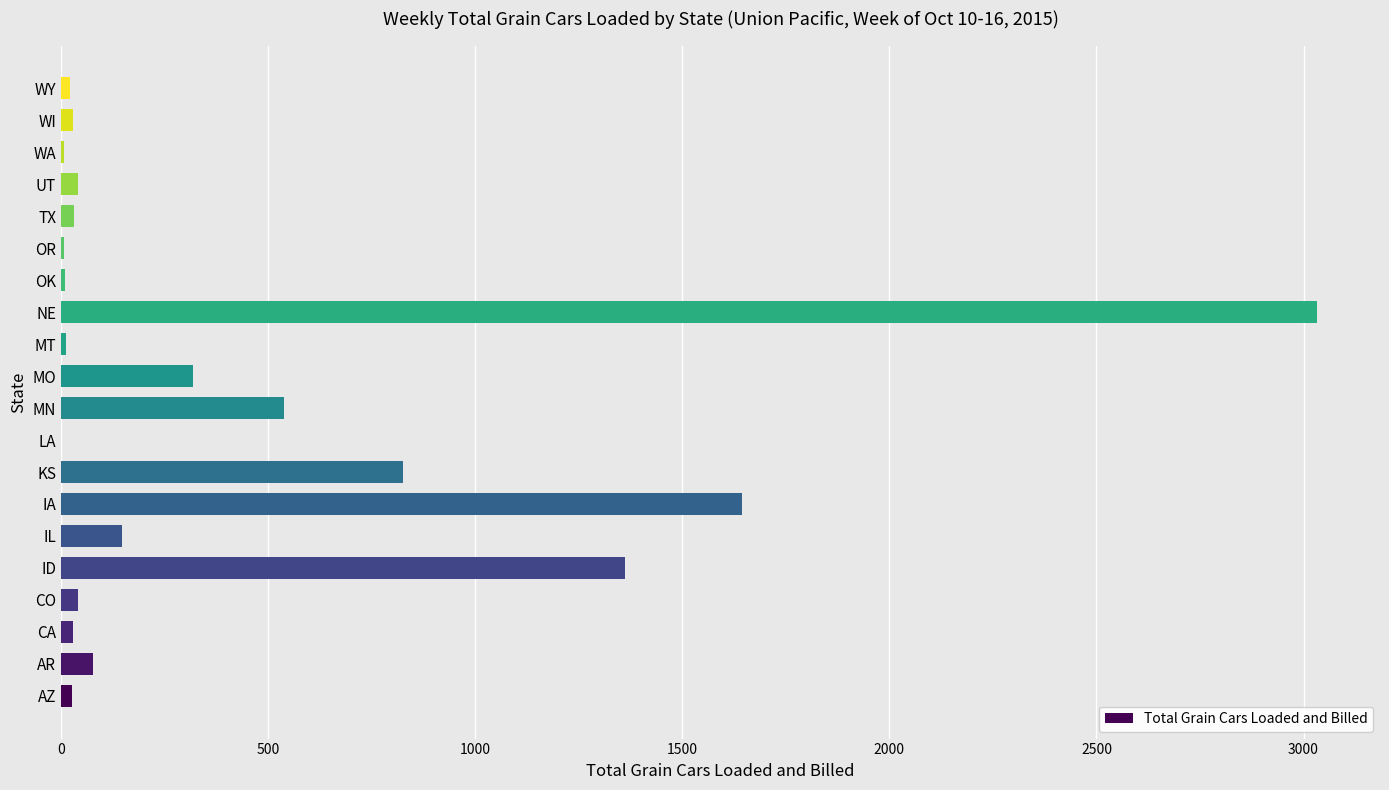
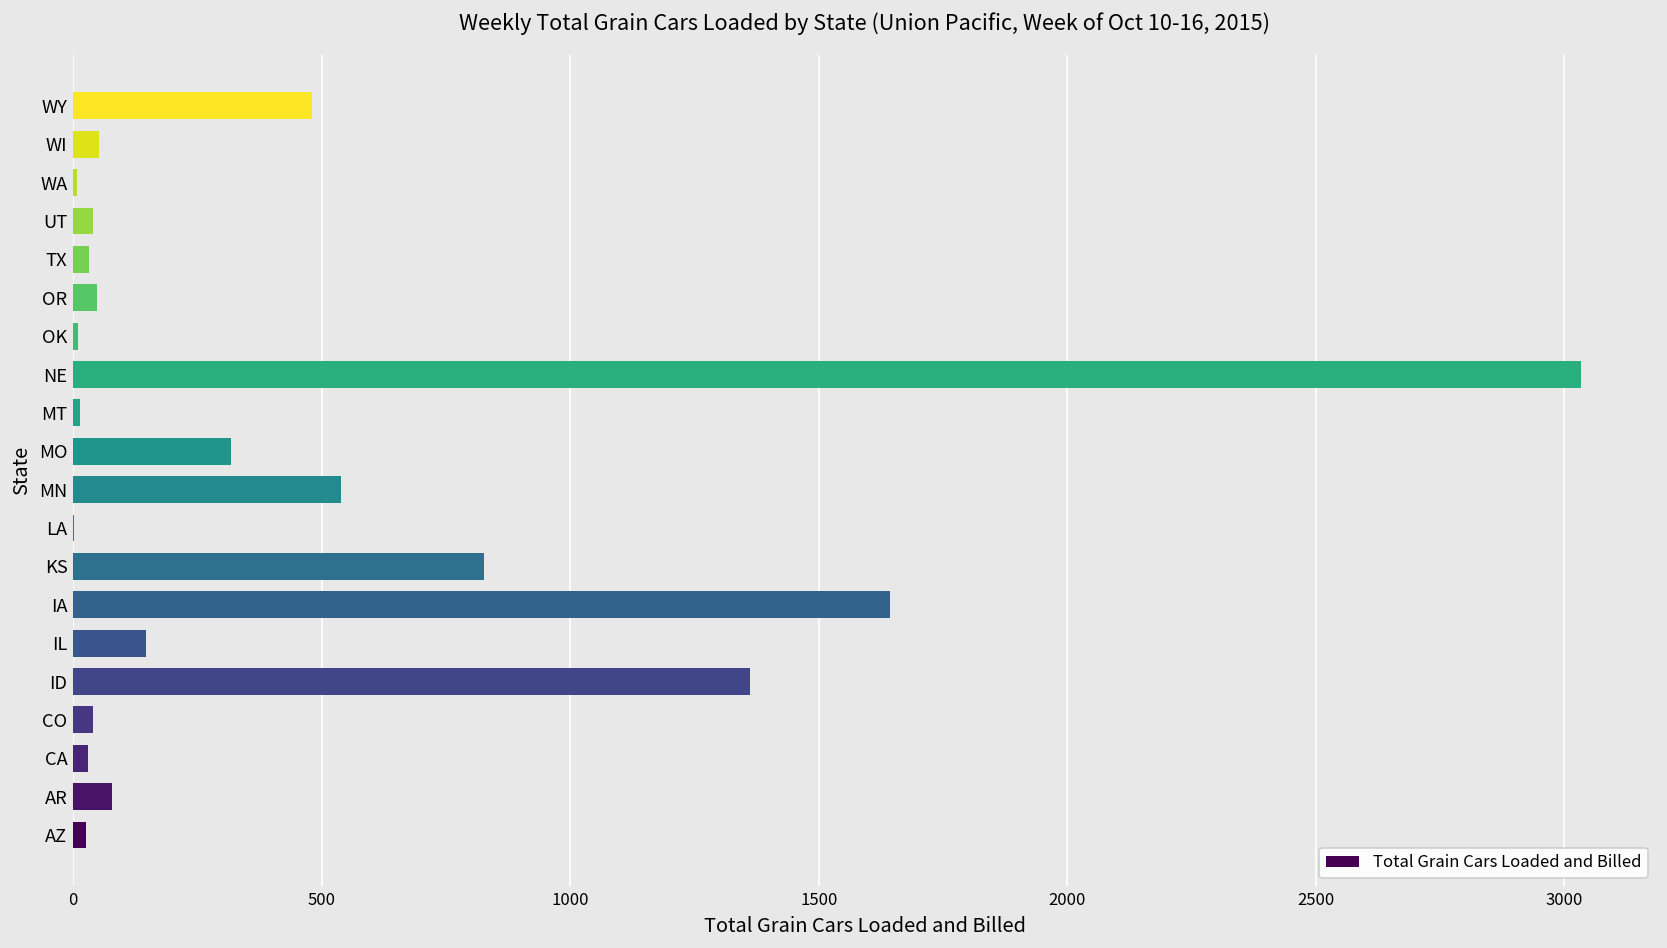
WY: 20 -> 480
WI: 30 -> 50
OR: 10 -> 50
